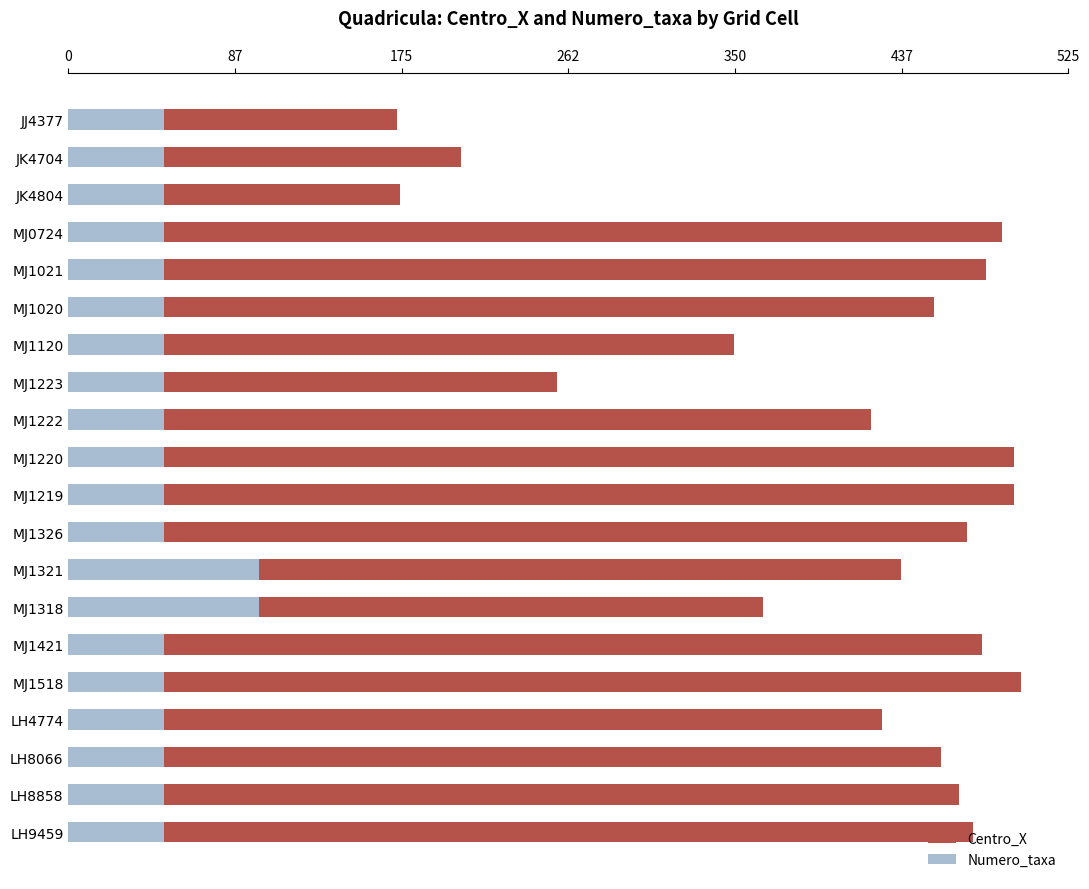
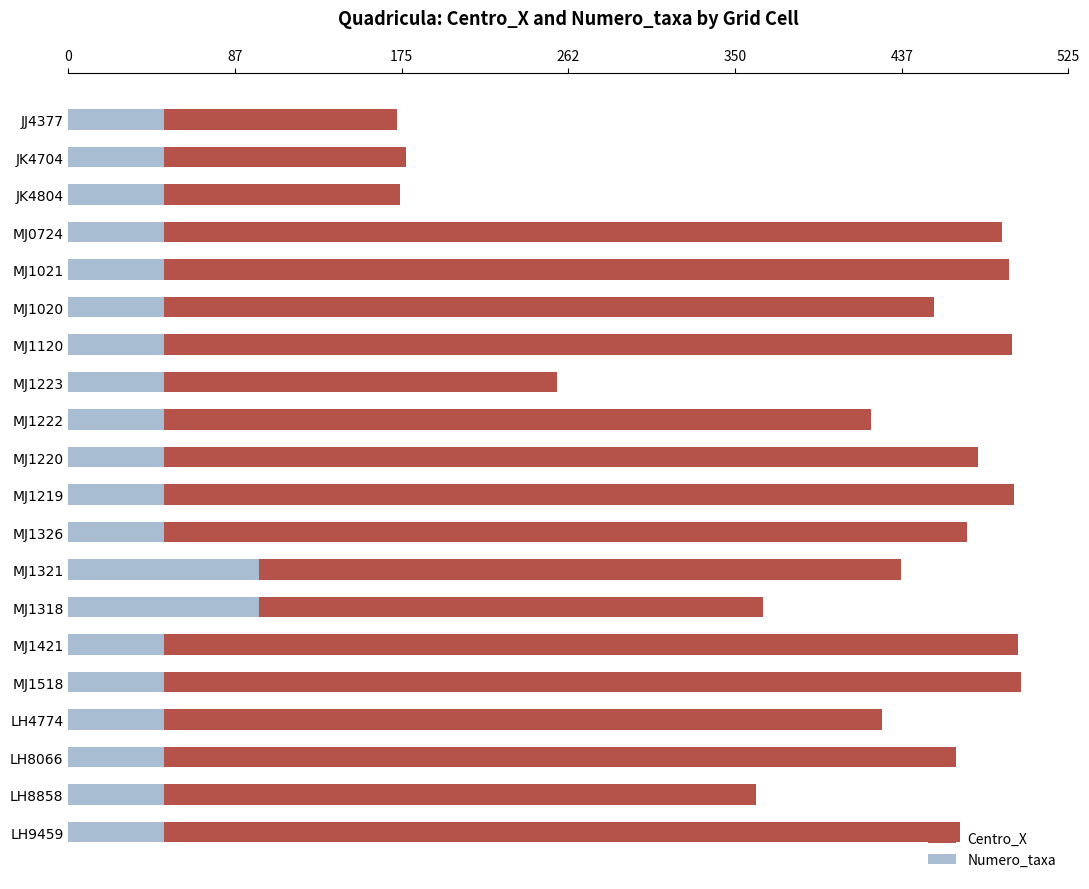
Centro_X, JK4704: 206 -> 177
Centro_X, MJ1021: 482 -> 494
Centro_X, MJ1120: 349 -> 495
Centro_X, MJ1220: 496 -> 478
Centro_X, MJ1421: 480 -> 499
Centro_X, LH8066: 458 -> 466
Centro_X, LH8858: 468 -> 361
Centro_X, LH9459: 475 -> 468
